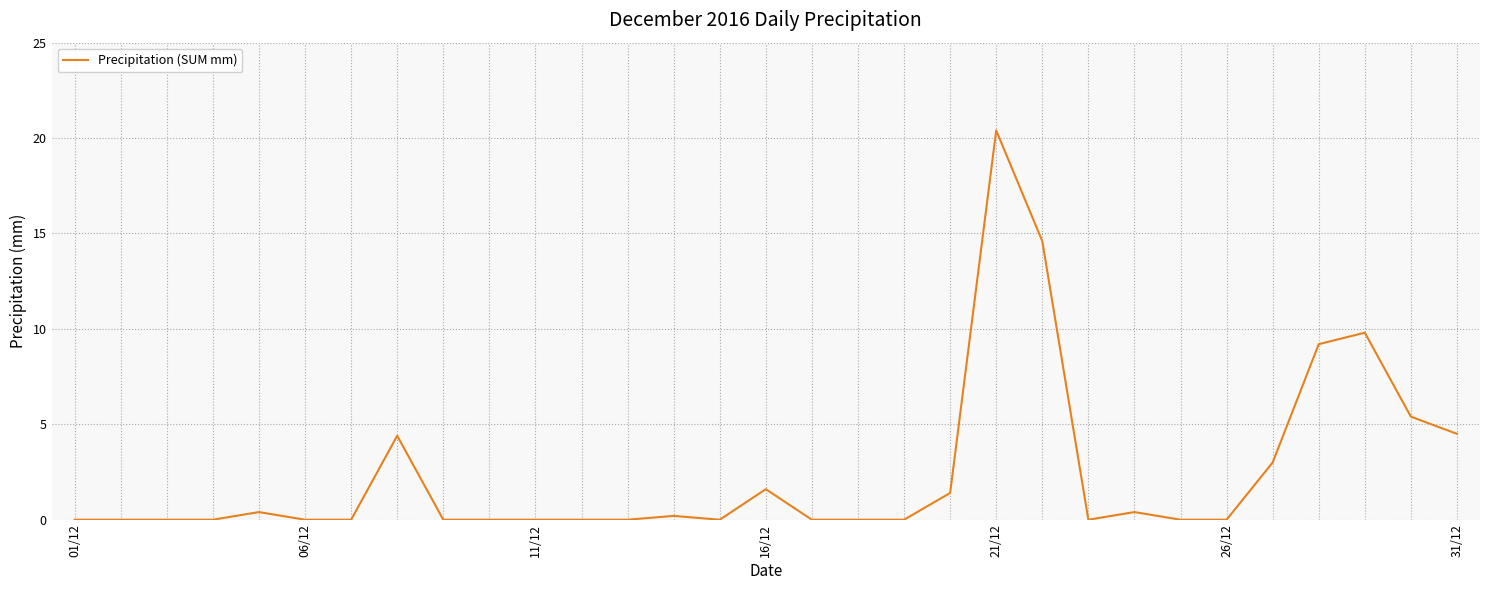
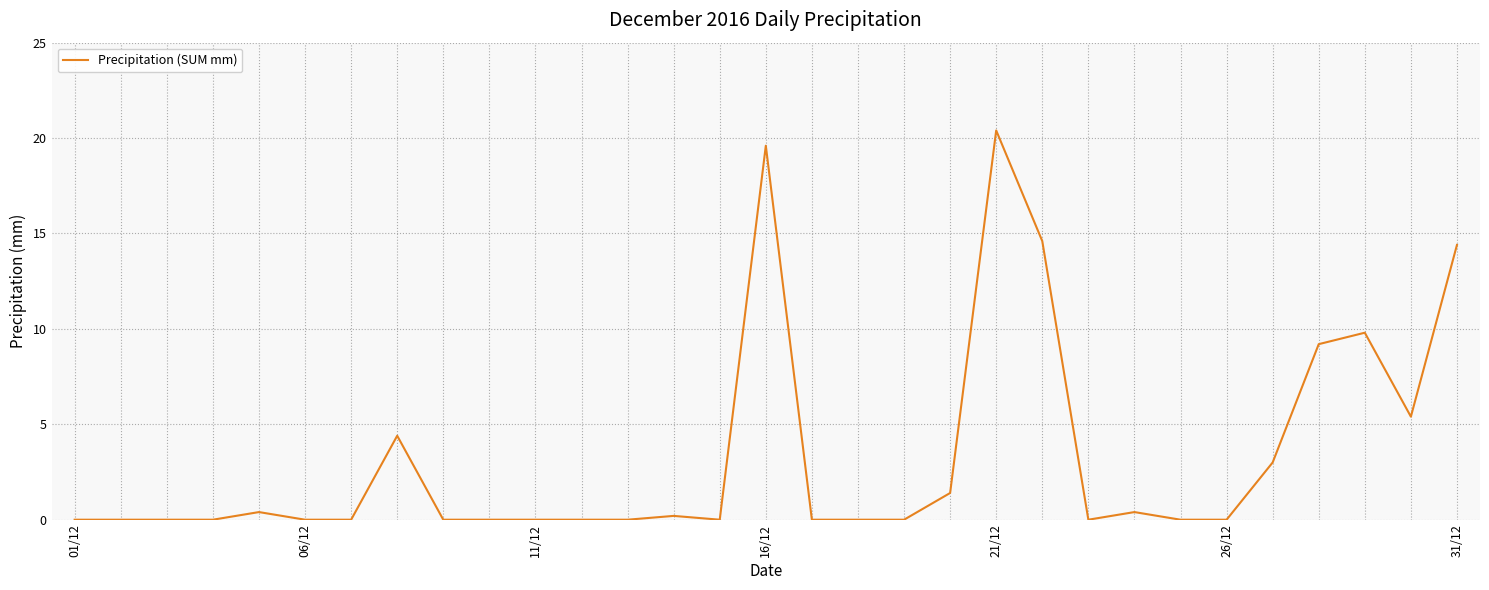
16/12: 1.6 -> 19.6
31/12: 4.5 -> 14.4
